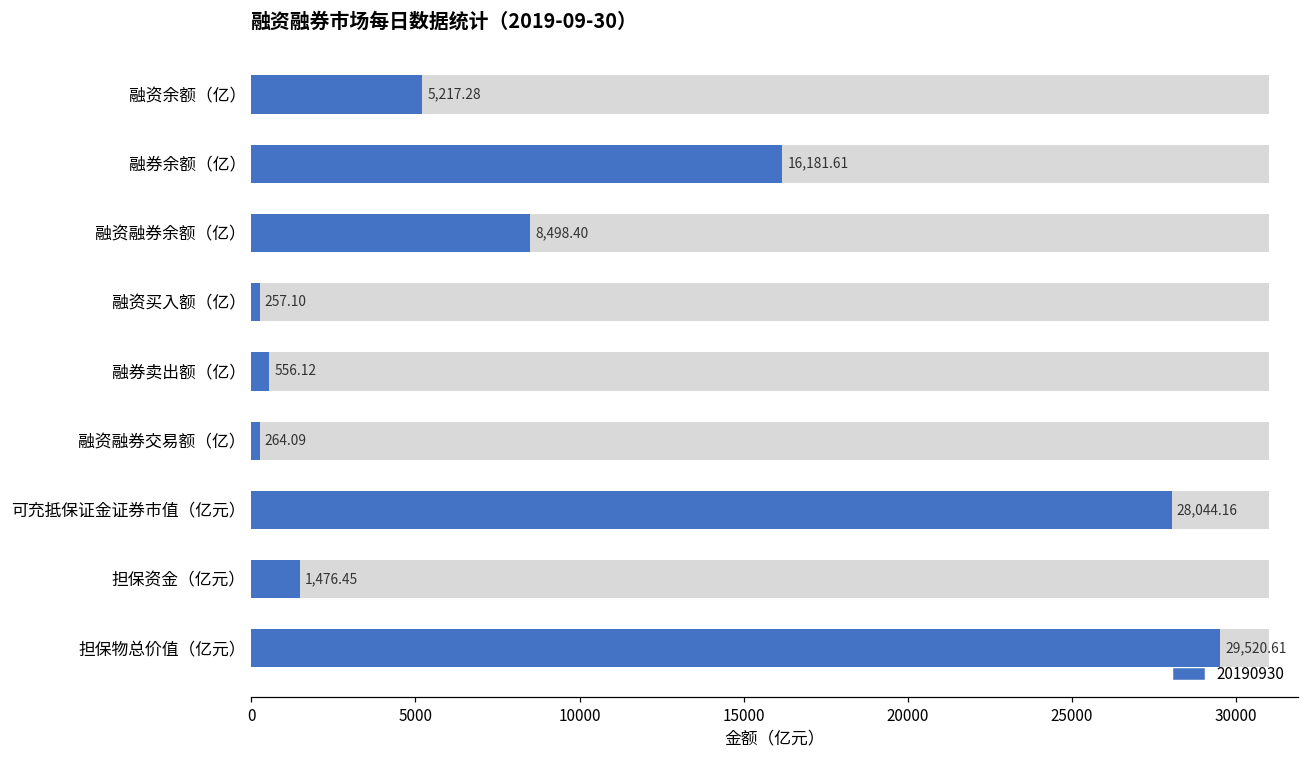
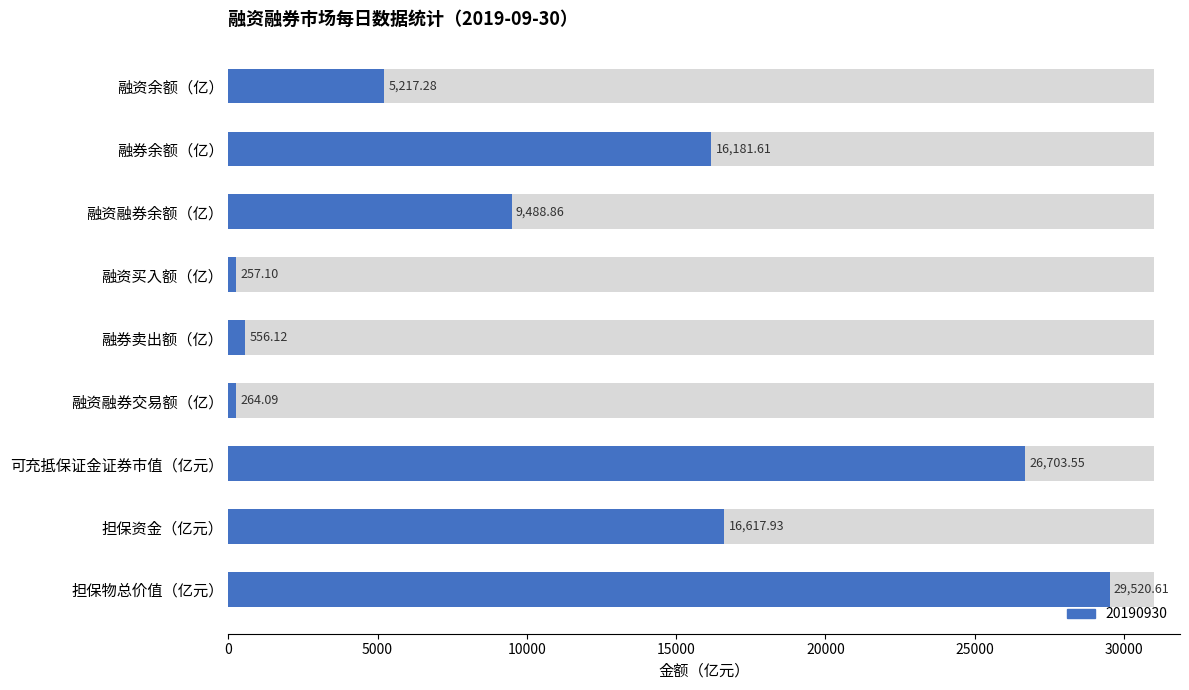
20190930, 融资融券余额（亿）: 8,498.40 -> 9,488.86
20190930, 可充抵保证金证券市值（亿元）: 28,044.16 -> 26,703.55
20190930, 担保资金（亿元）: 1,476.45 -> 16,617.93
